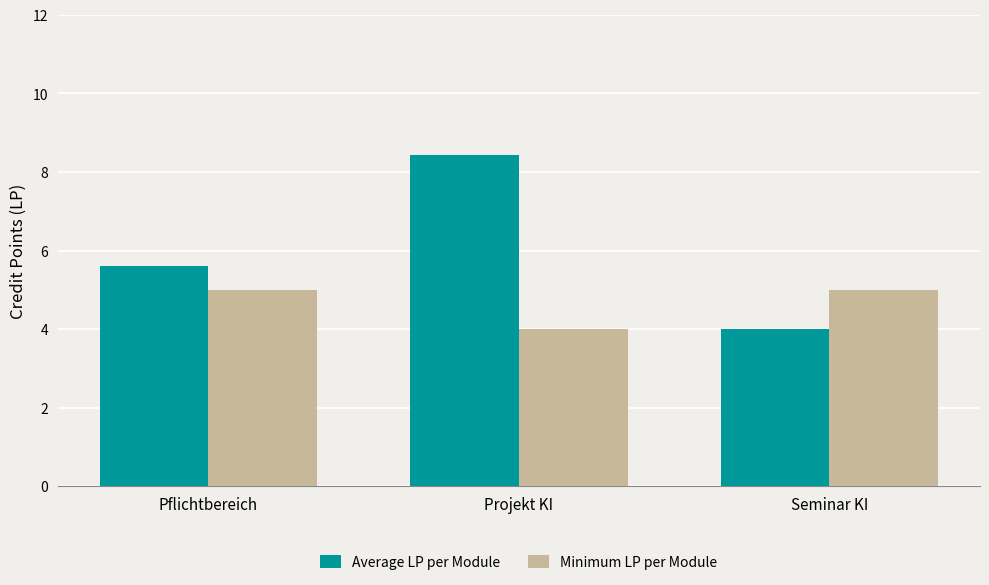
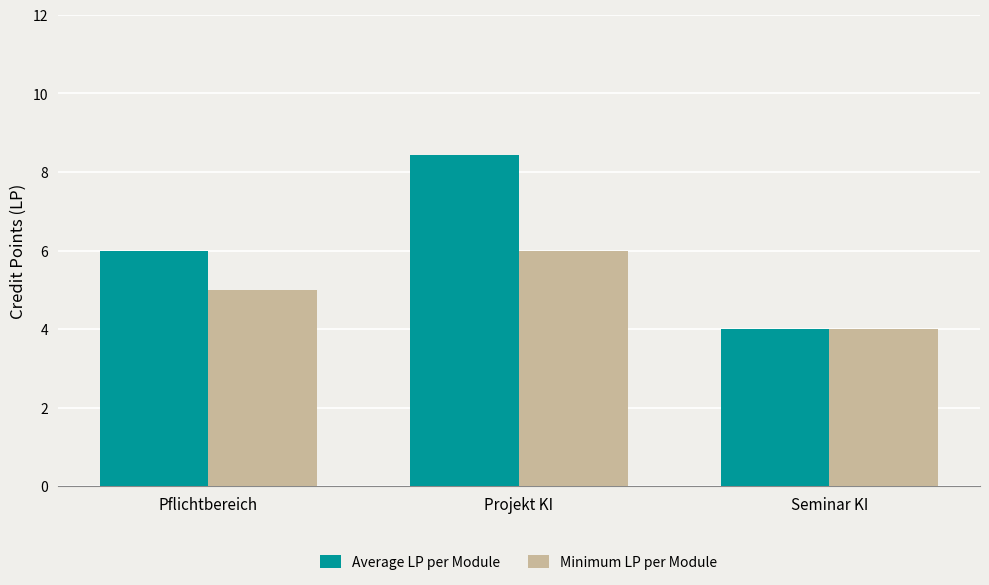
Average LP per Module, Pflichtbereich: 5.6 -> 6.0
Minimum LP per Module, Projekt KI: 4 -> 6
Minimum LP per Module, Seminar KI: 5 -> 4
